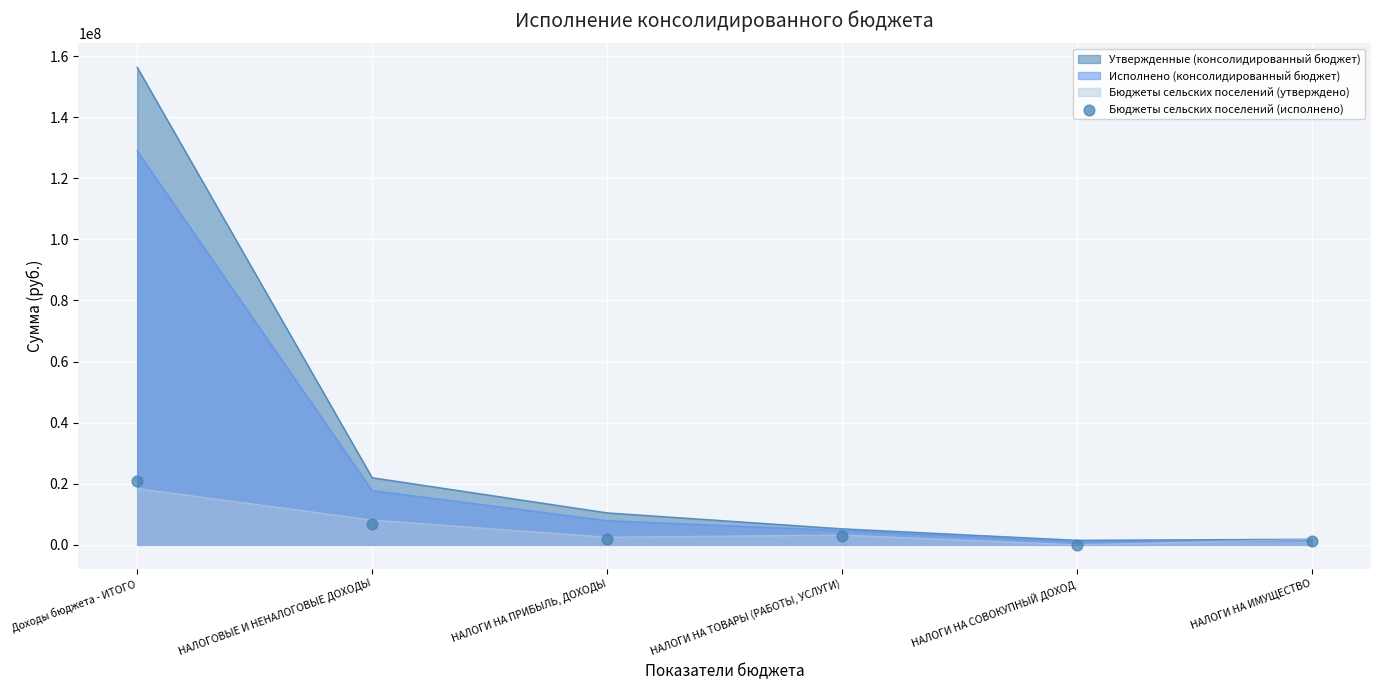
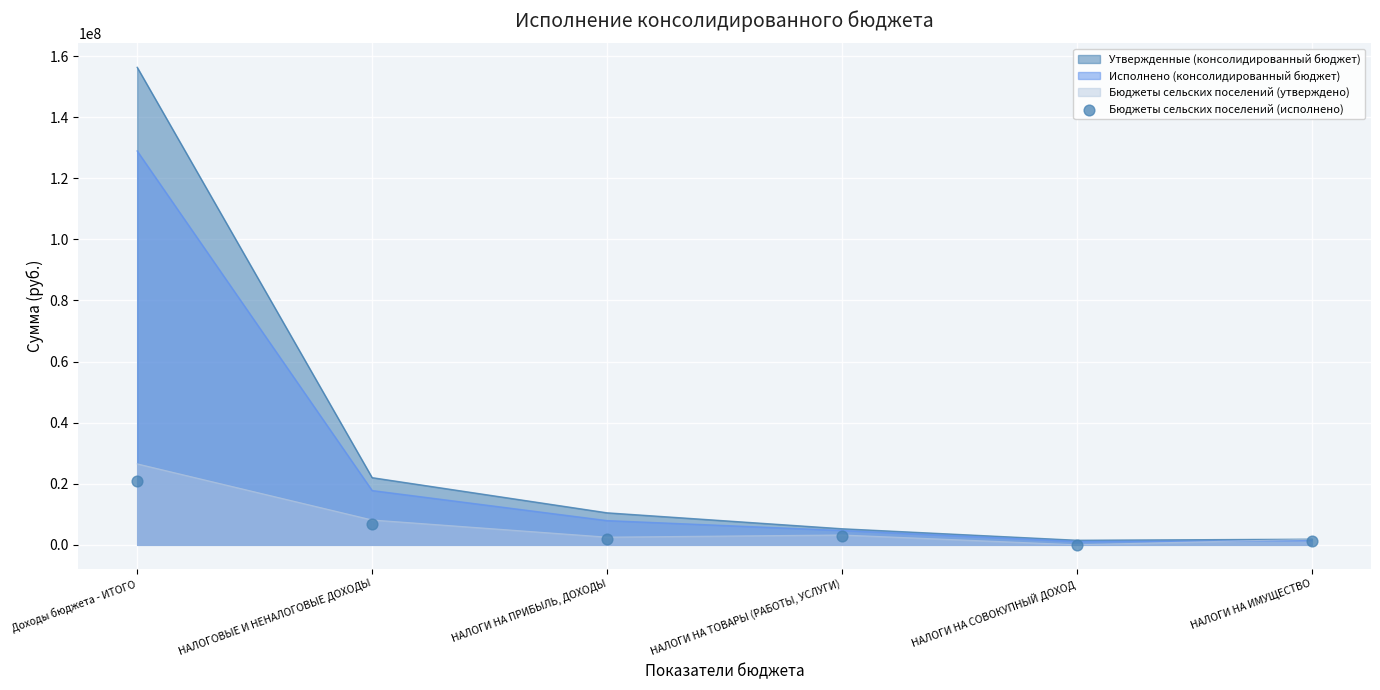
Бюджеты сельских поселений (утверждено), Доходы бюджета - ИТОГО: 18000000 -> 27000000
